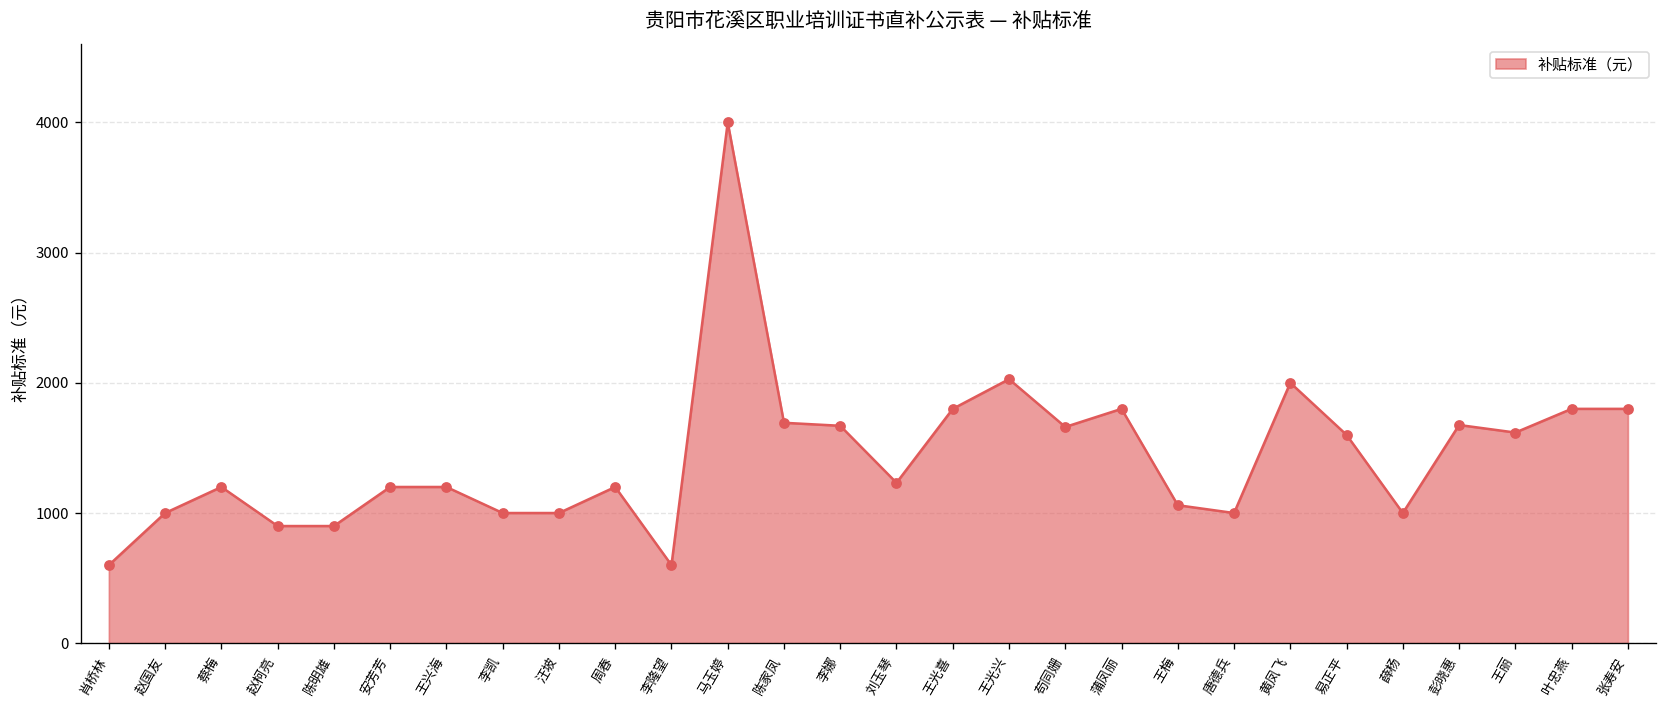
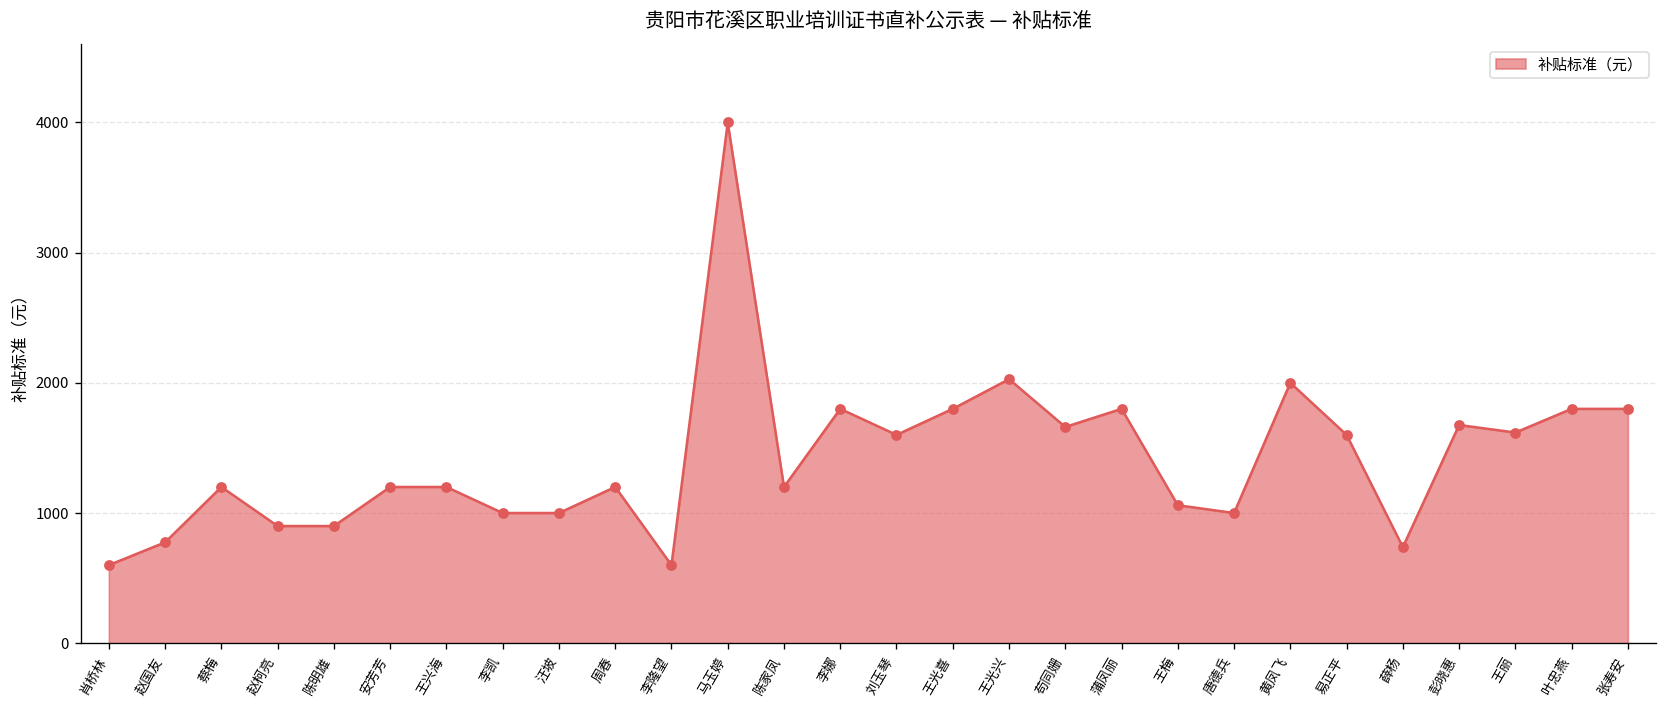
赵国友: 1000 -> 780
陈家凤: 1690 -> 1200
李娜: 1670 -> 1800
刘玉琴: 1230 -> 1600
薛杨: 1000 -> 740
